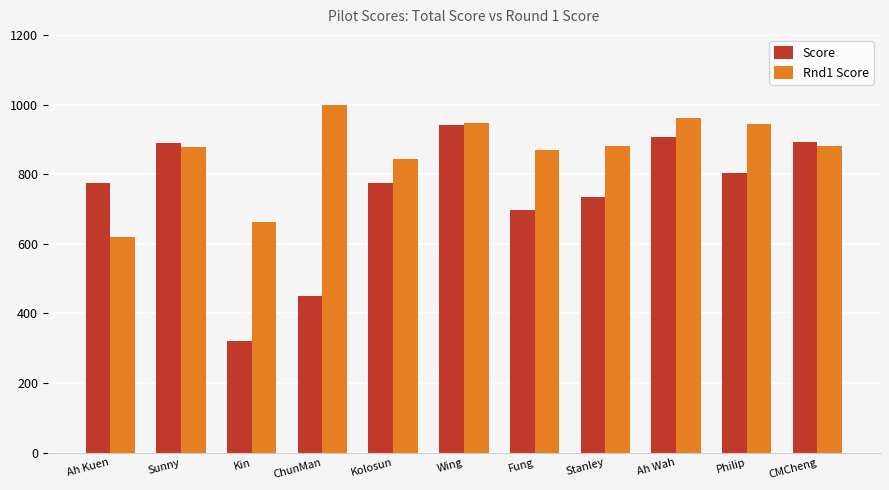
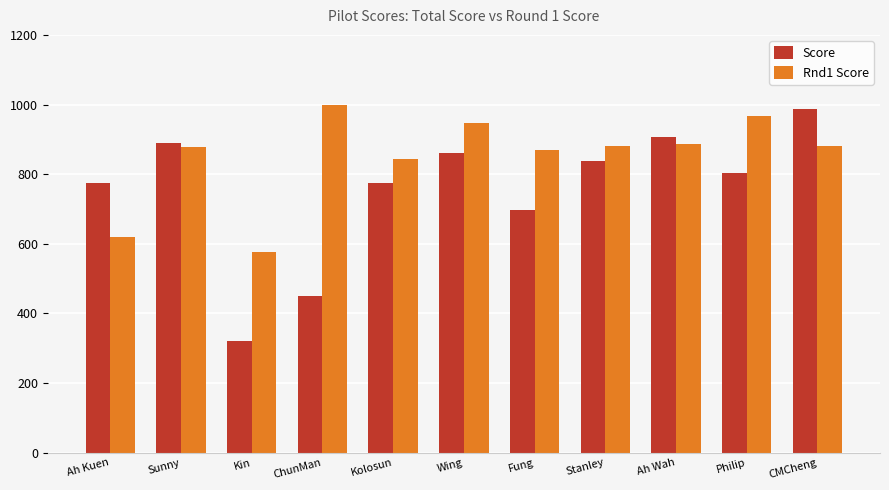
Rnd1 Score, Kin: 660 -> 580
Score, Wing: 940 -> 860
Score, Stanley: 730 -> 840
Rnd1 Score, Ah Wah: 960 -> 890
Rnd1 Score, Philip: 940 -> 970
Score, CMCheng: 890 -> 990
